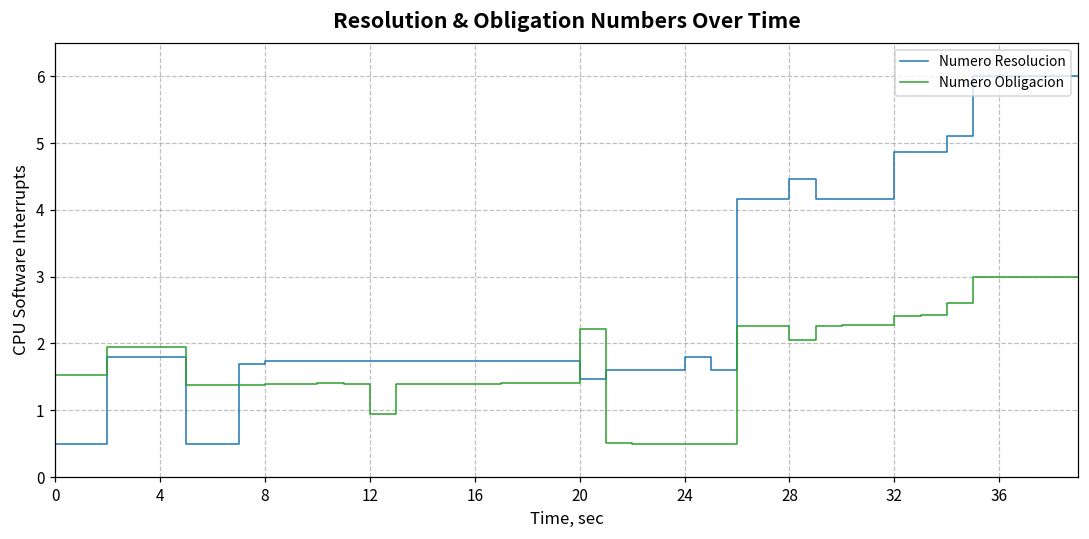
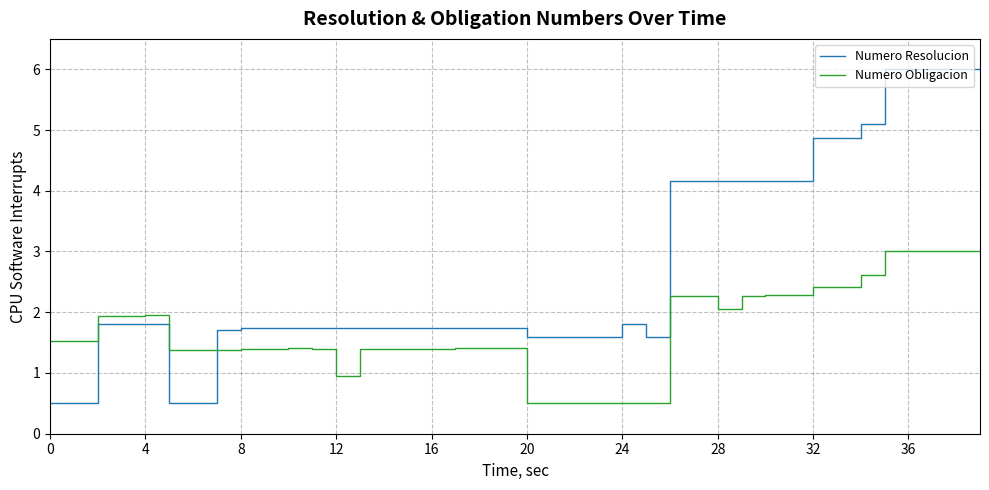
Numero Resolucion, 20: 1.5 -> 1.6
Numero Obligacion, 20: 2.2 -> 0.5
Numero Resolucion, 28: 4.5 -> 4.2
